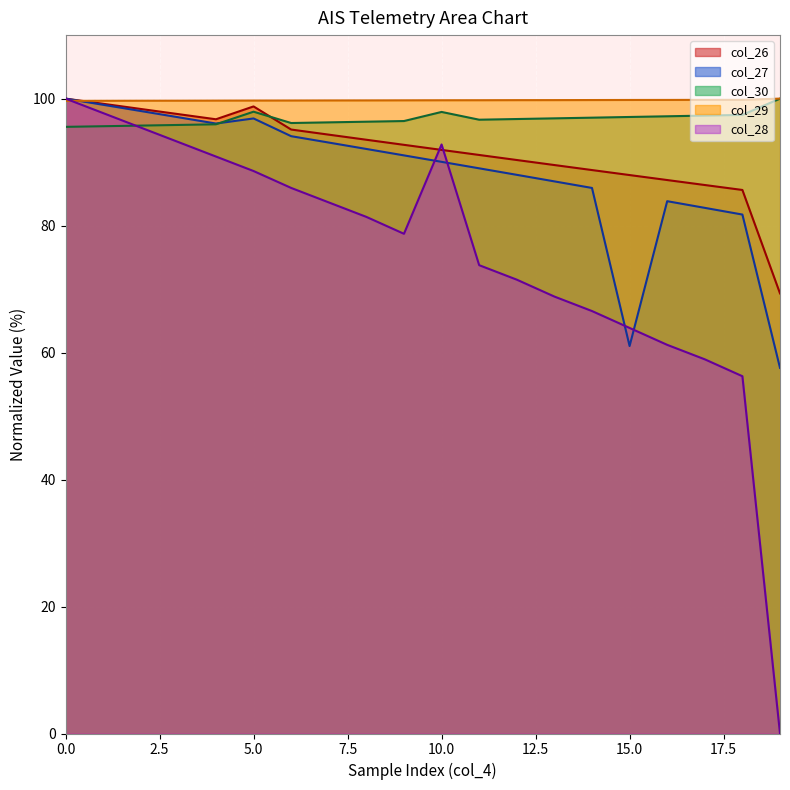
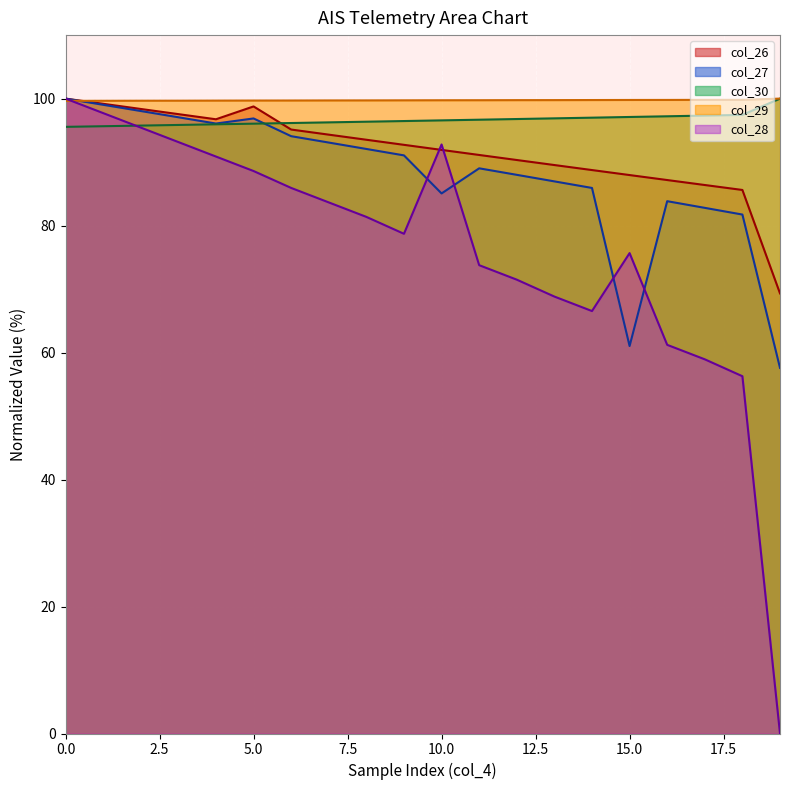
col_30, 5.0: 98 -> 96
col_27, 10.0: 90 -> 85
col_30, 10.0: 98 -> 97
col_28, 15.0: 64 -> 76
